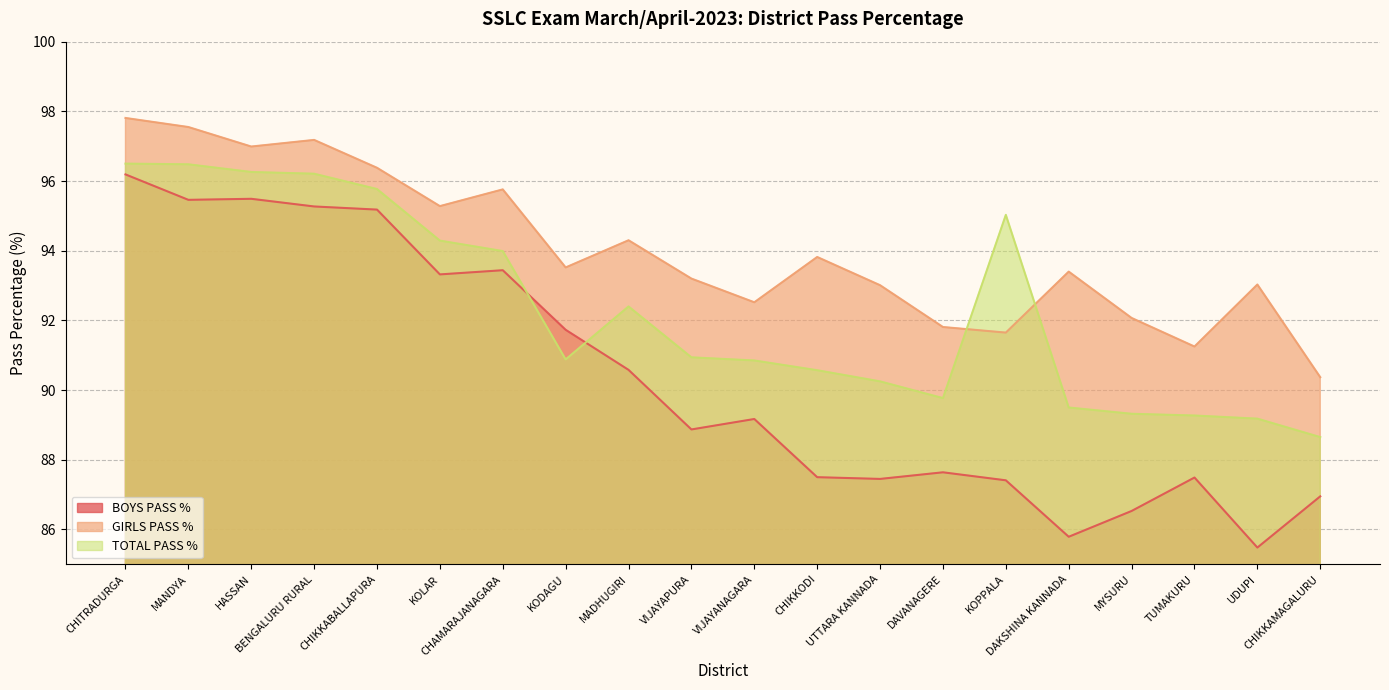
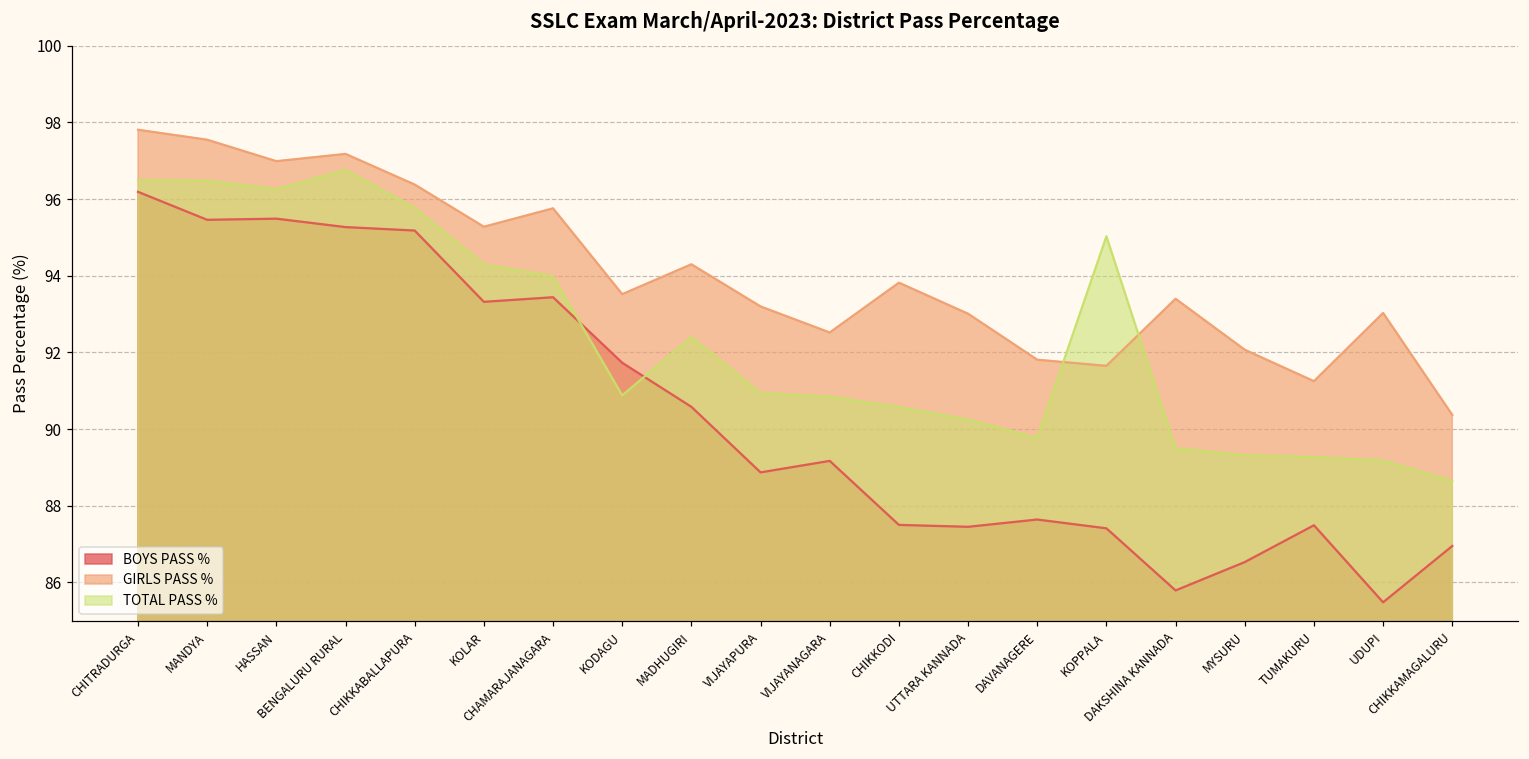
TOTAL PASS %, BENGALURU RURAL: 96.2 -> 96.8
